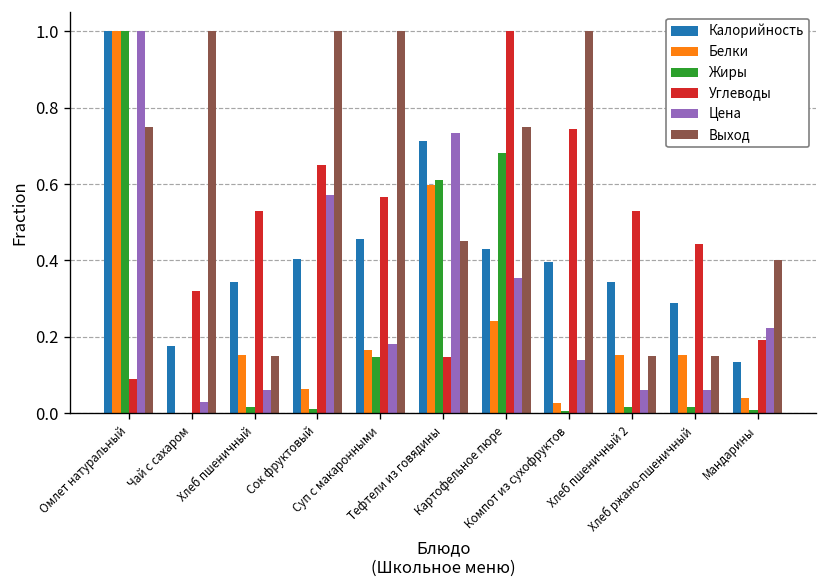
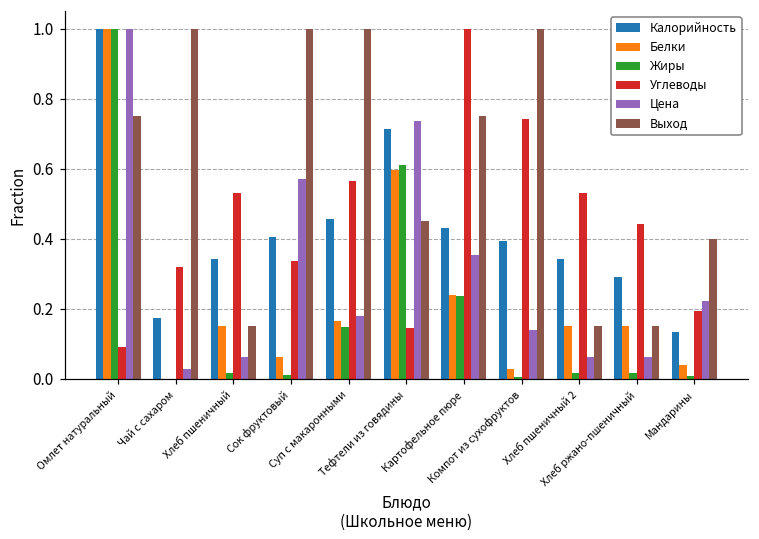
Углеводы, Сок фруктовый: 0.65 -> 0.34
Жиры, Картофельное пюре: 0.68 -> 0.24
